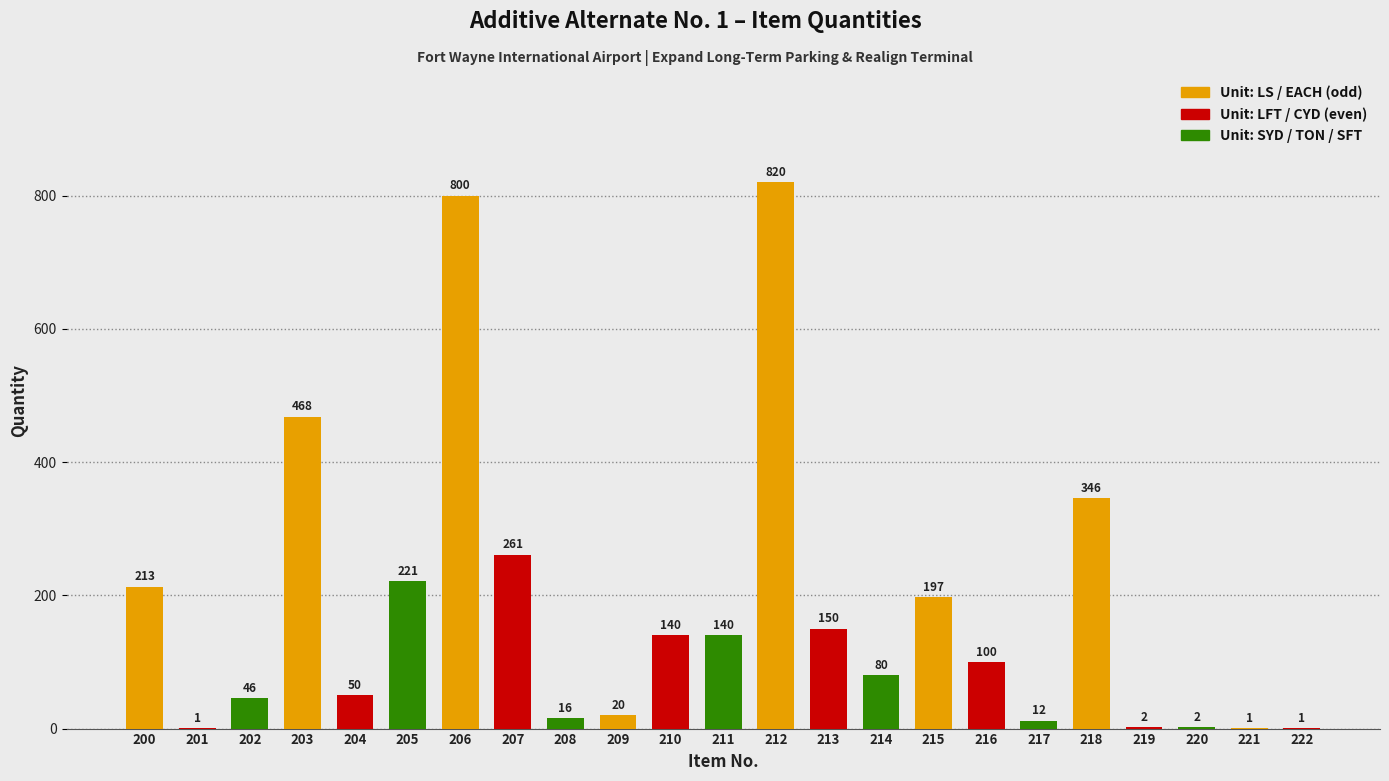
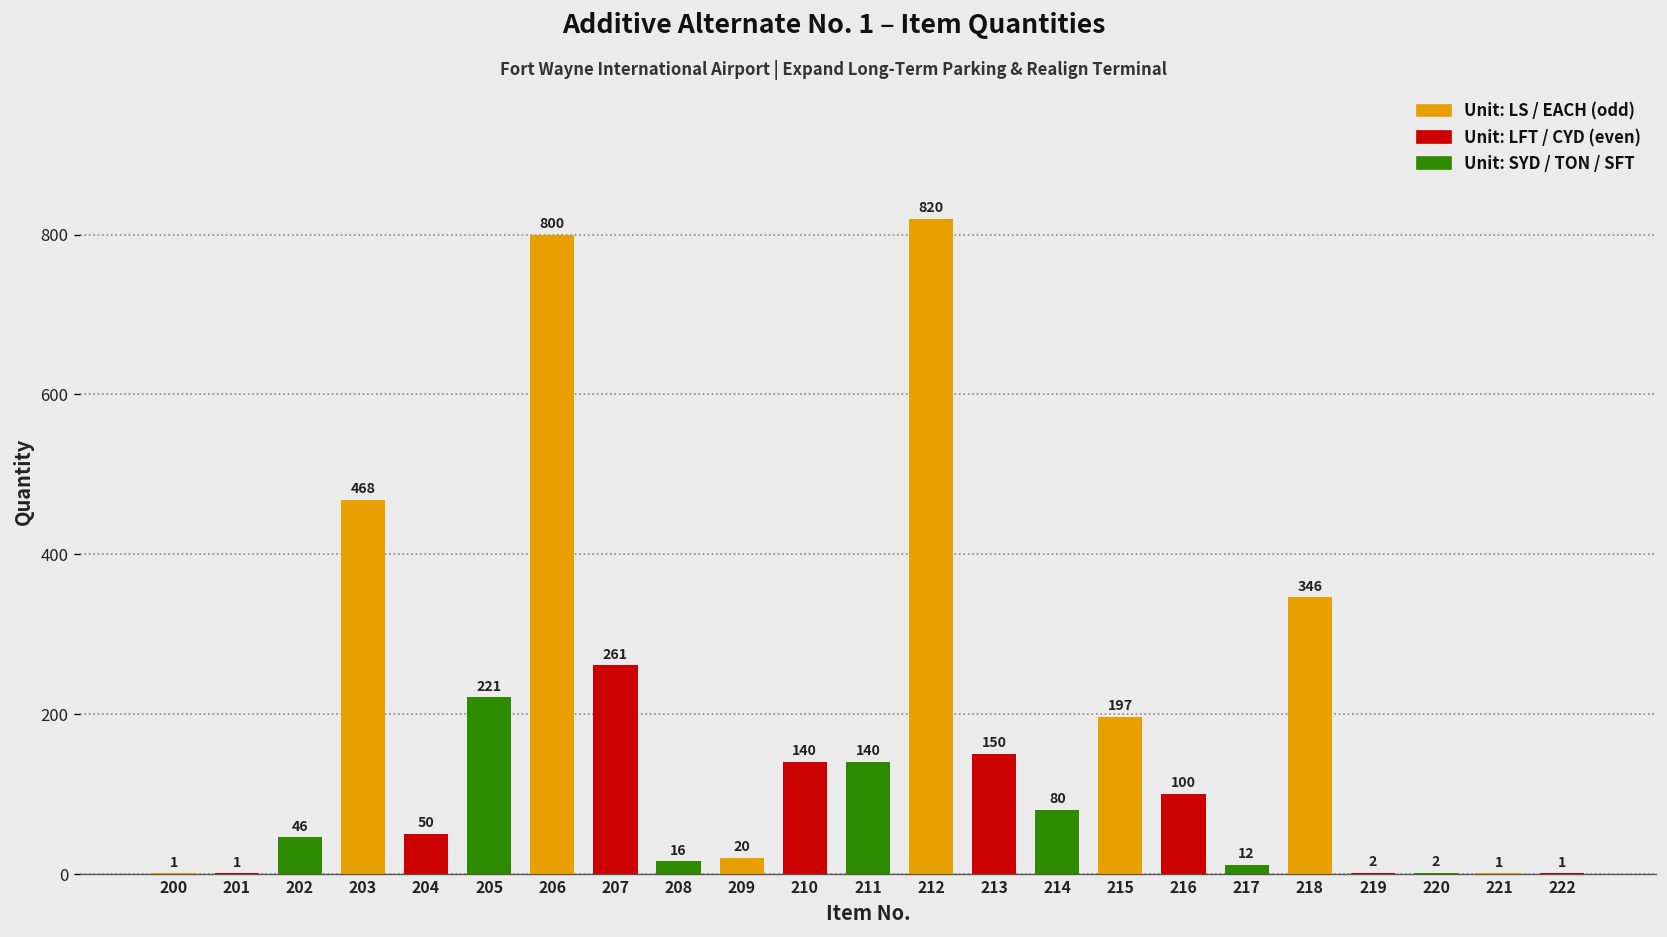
200: 213 -> 1
